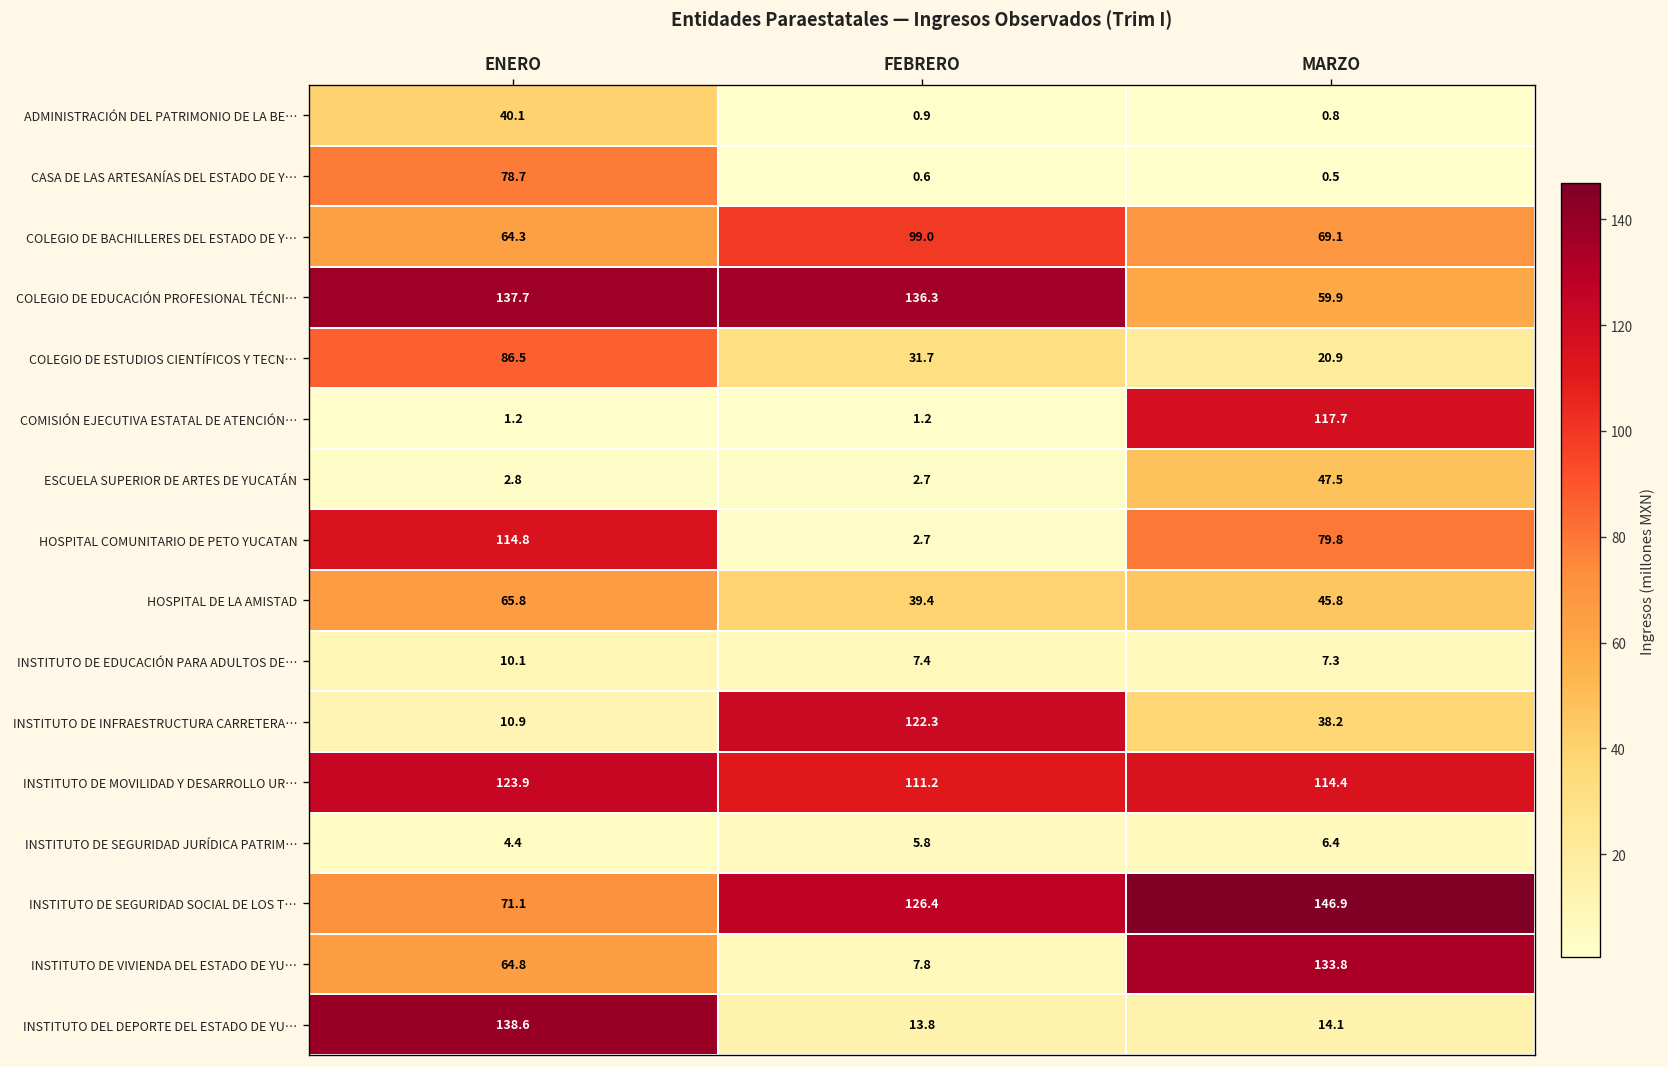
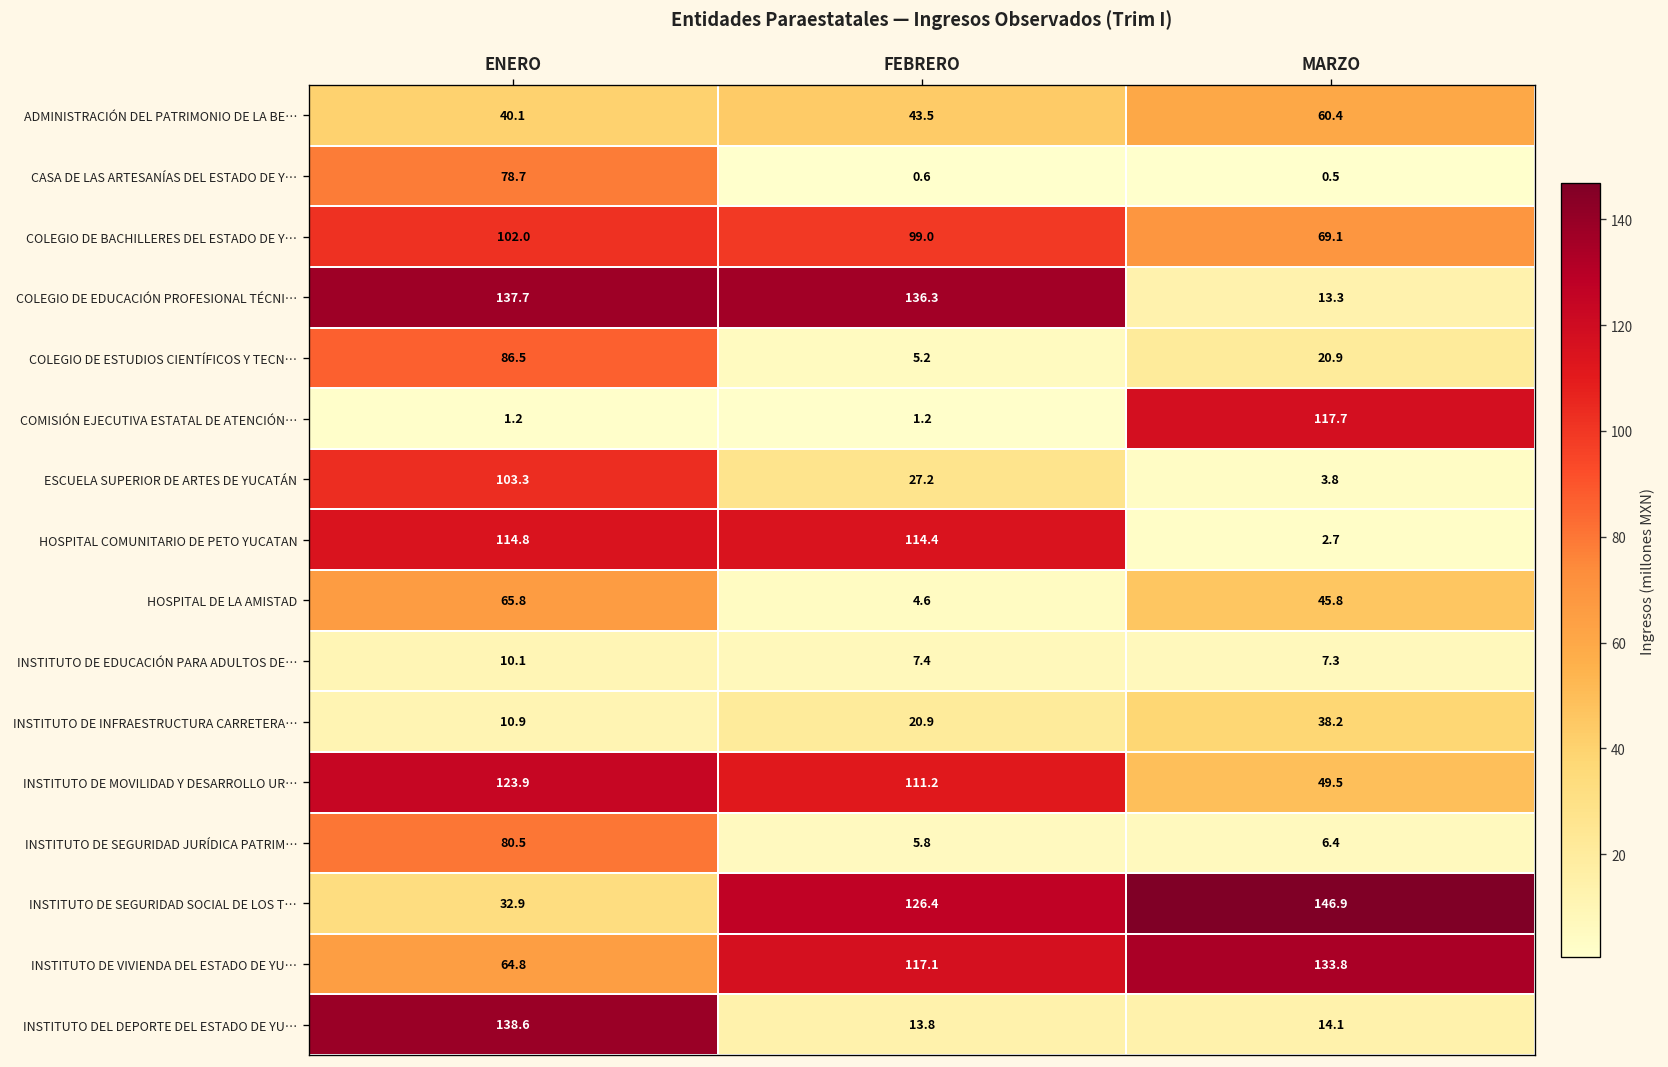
ADMINISTRACIÓN DEL PATRIMONIO DE LA BE…, FEBRERO: 0.9 -> 43.5
ADMINISTRACIÓN DEL PATRIMONIO DE LA BE…, MARZO: 0.8 -> 60.4
COLEGIO DE BACHILLERES DEL ESTADO DE Y…, ENERO: 64.3 -> 102.0
COLEGIO DE EDUCACIÓN PROFESIONAL TÉCNI…, MARZO: 59.9 -> 13.3
COLEGIO DE ESTUDIOS CIENTÍFICOS Y TECN…, FEBRERO: 31.7 -> 5.2
ESCUELA SUPERIOR DE ARTES DE YUCATÁN, ENERO: 2.8 -> 103.3
ESCUELA SUPERIOR DE ARTES DE YUCATÁN, FEBRERO: 2.7 -> 27.2
ESCUELA SUPERIOR DE ARTES DE YUCATÁN, MARZO: 47.5 -> 3.8
HOSPITAL COMUNITARIO DE PETO YUCATAN, FEBRERO: 2.7 -> 114.4
HOSPITAL COMUNITARIO DE PETO YUCATAN, MARZO: 79.8 -> 2.7
HOSPITAL DE LA AMISTAD, FEBRERO: 39.4 -> 4.6
INSTITUTO DE INFRAESTRUCTURA CARRETERA…, FEBRERO: 122.3 -> 20.9
INSTITUTO DE MOVILIDAD Y DESARROLLO UR…, MARZO: 114.4 -> 49.5
INSTITUTO DE SEGURIDAD JURÍDICA PATRIM…, ENERO: 4.4 -> 80.5
INSTITUTO DE SEGURIDAD SOCIAL DE LOS T…, ENERO: 71.1 -> 32.9
INSTITUTO DE VIVIENDA DEL ESTADO DE YU…, FEBRERO: 7.8 -> 117.1
